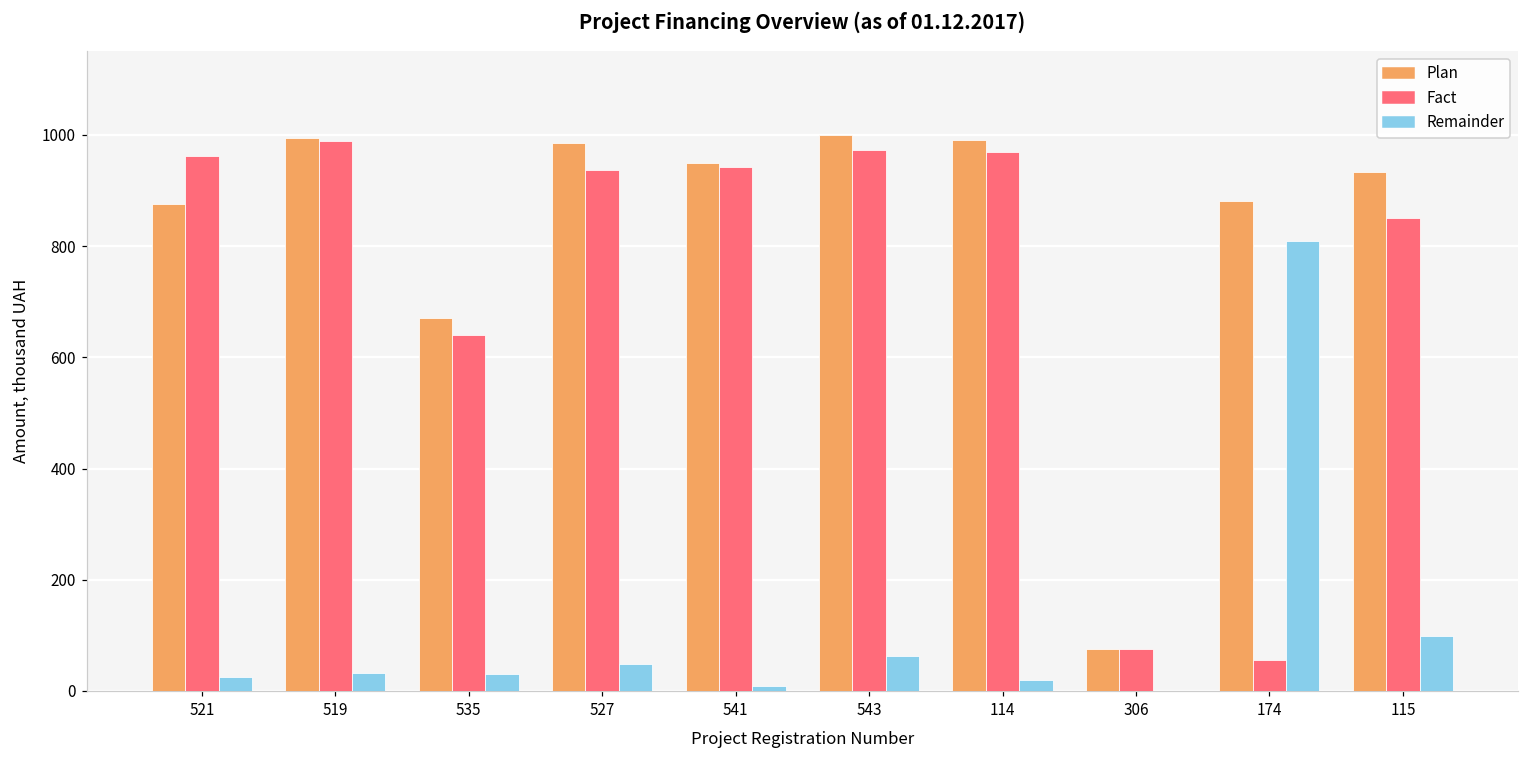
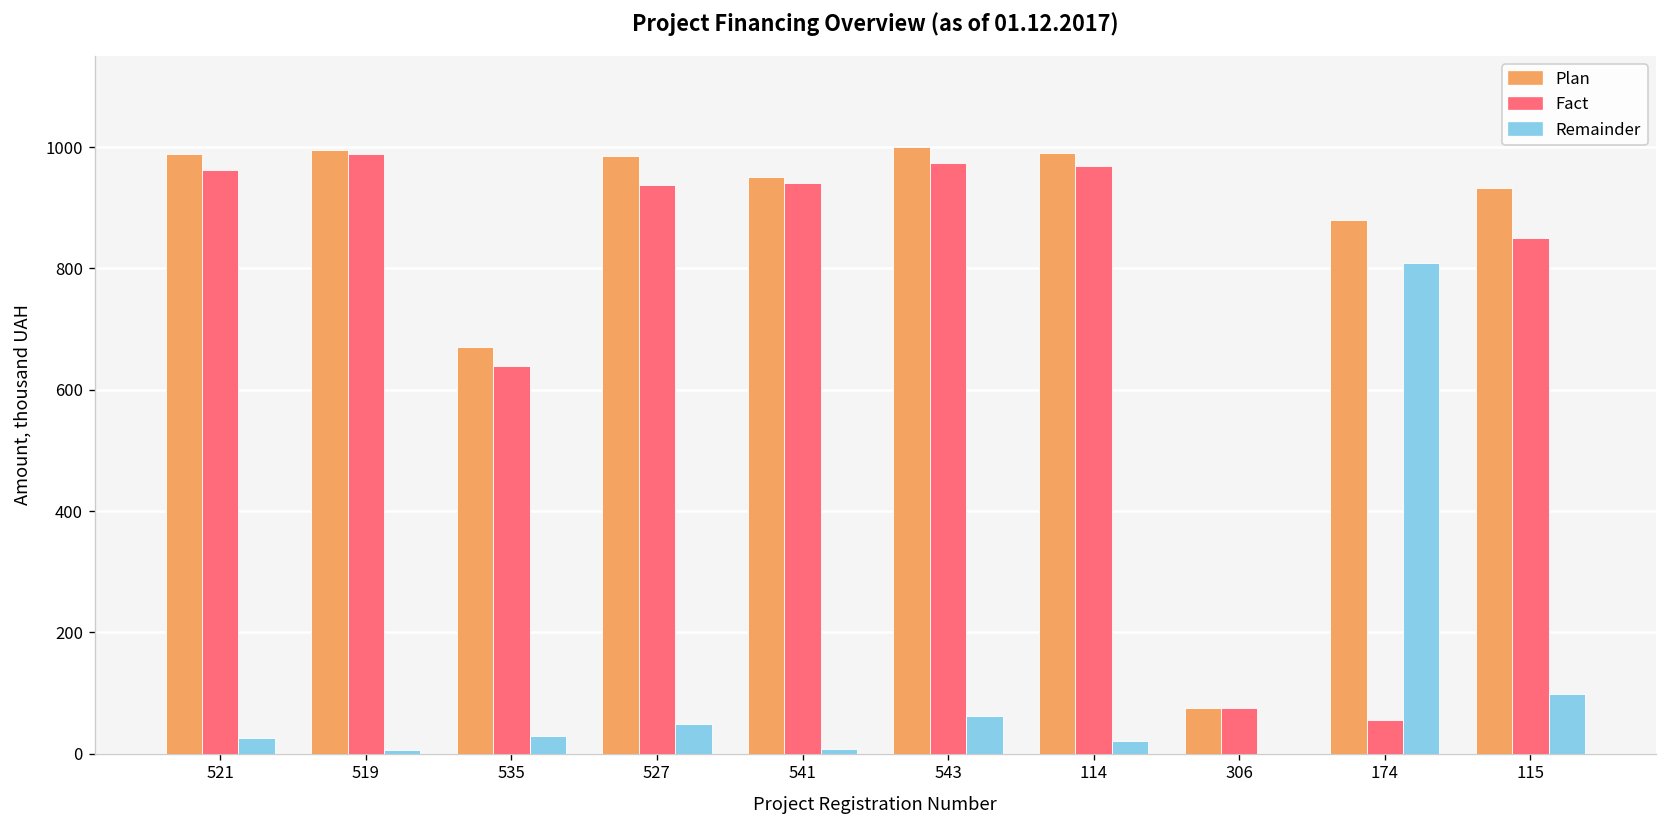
Plan, 521: 880 -> 990
Remainder, 519: 30 -> 10
